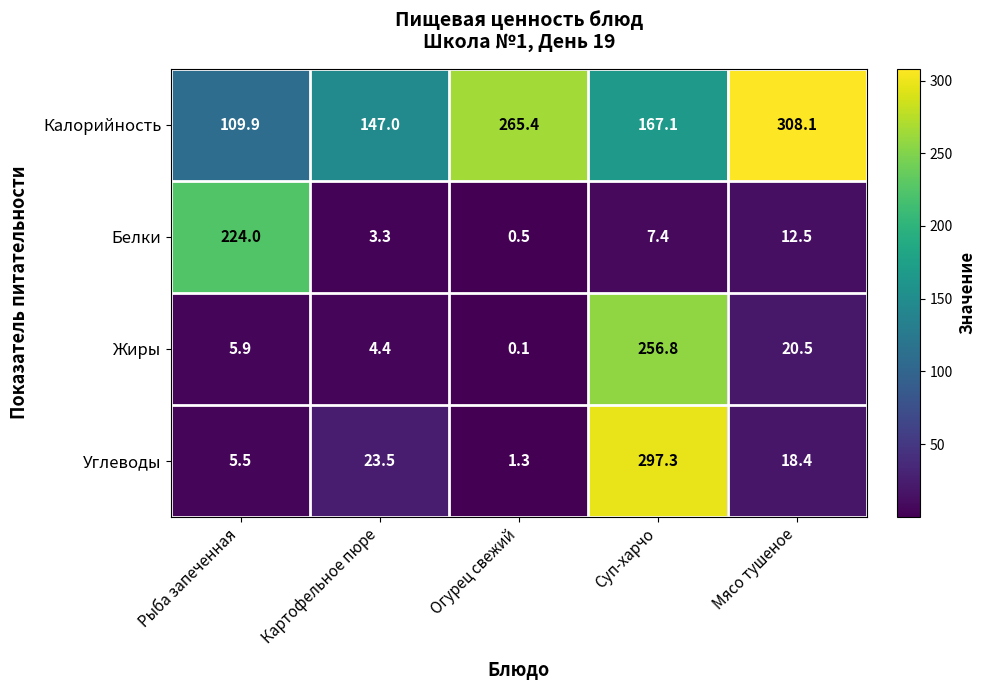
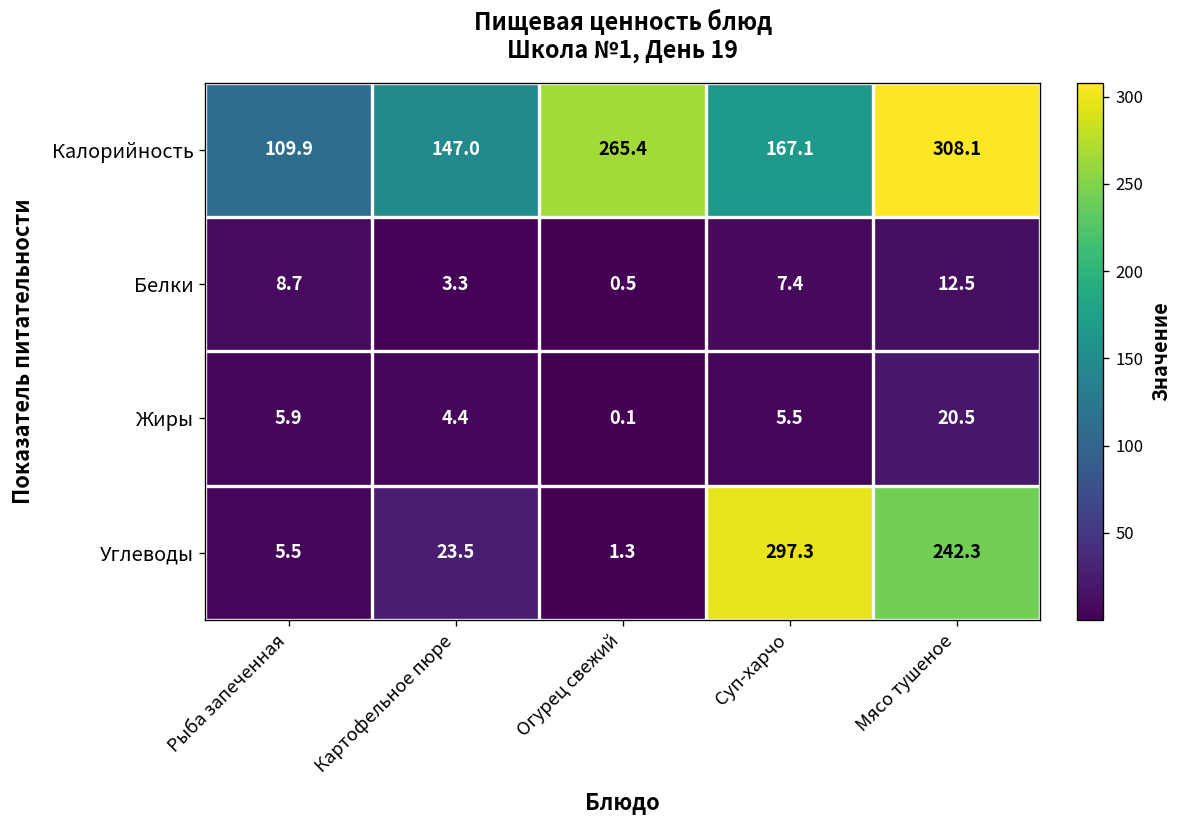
Белки, Рыба запеченная: 224.0 -> 8.7
Жиры, Суп-харчо: 256.8 -> 5.5
Углеводы, Мясо тушеное: 18.4 -> 242.3
